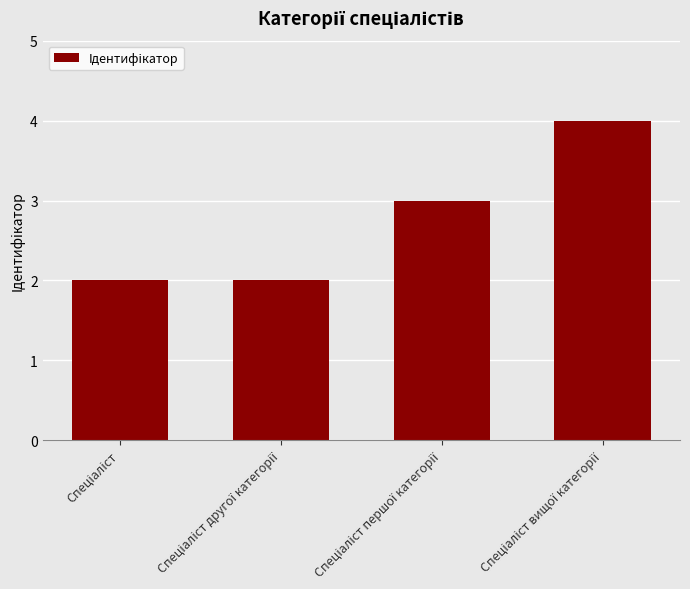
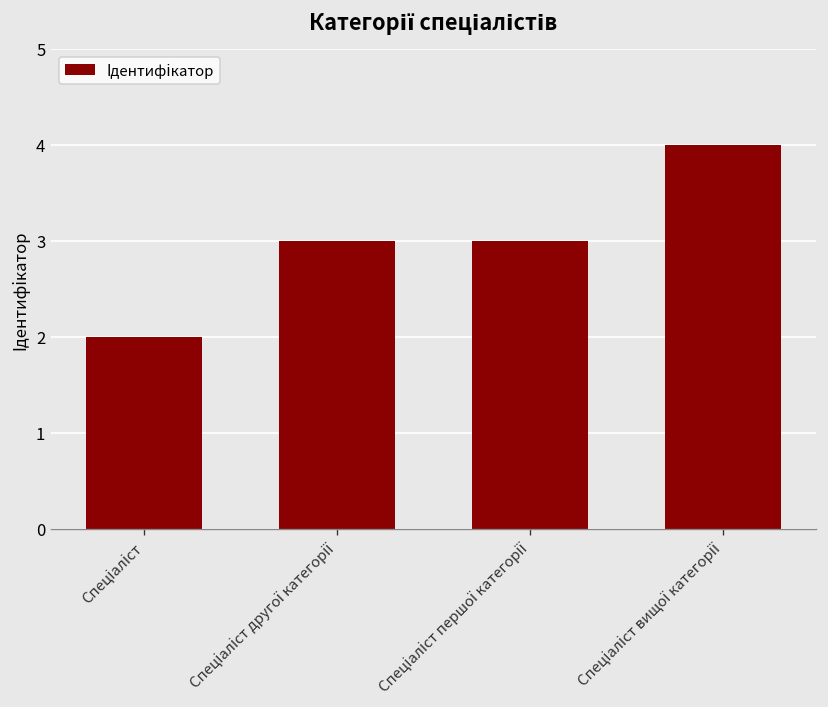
Спеціаліст другої категорії: 2 -> 3
